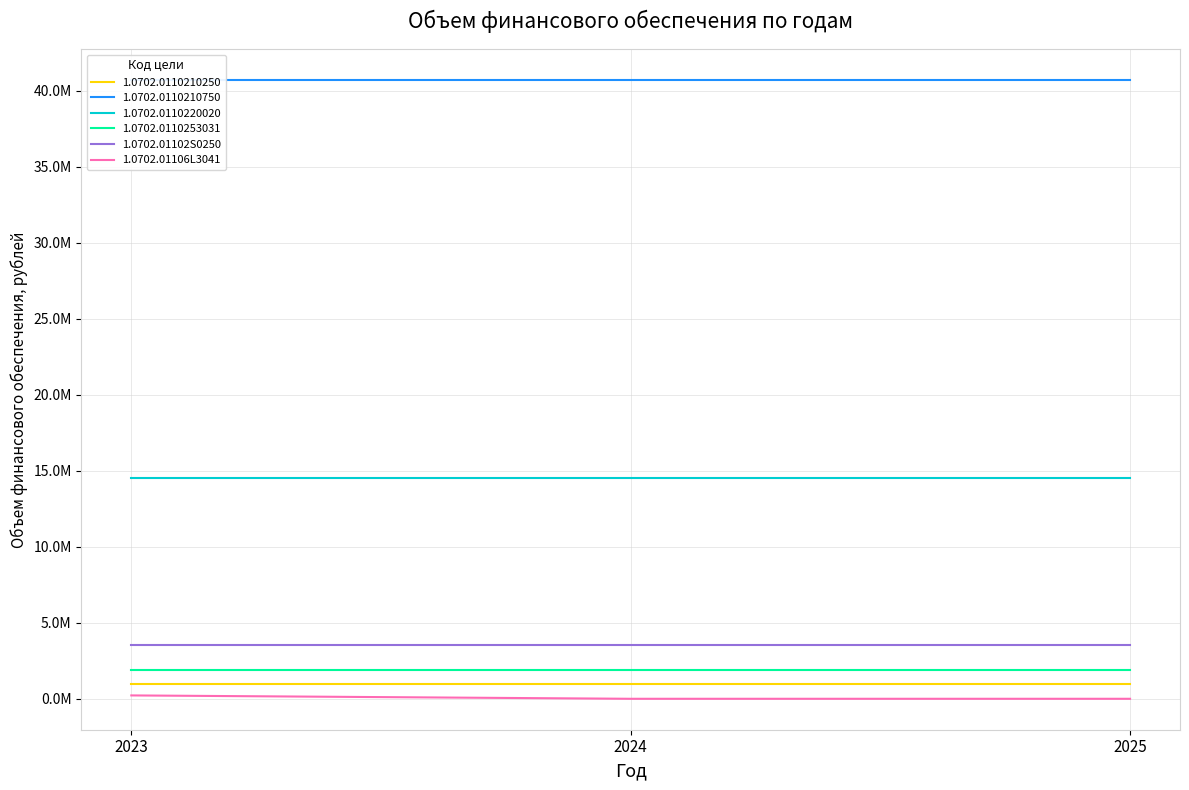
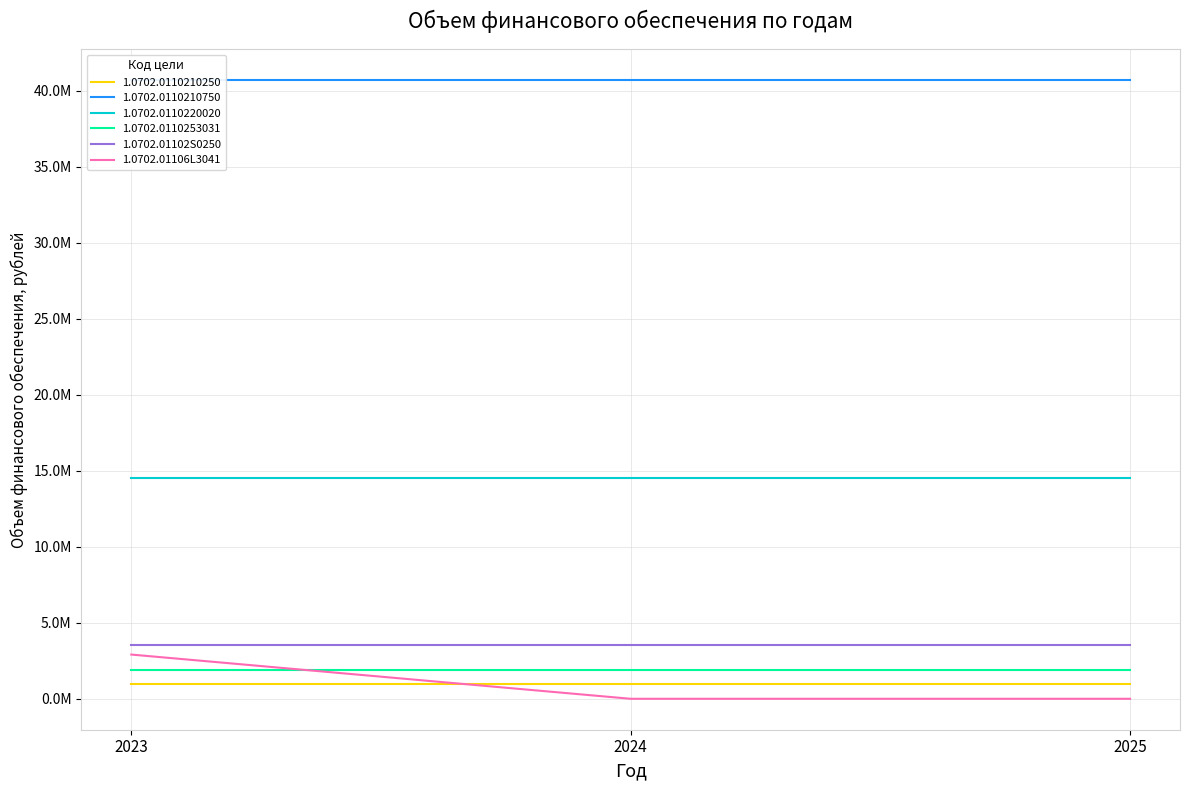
1.0702.01106L3041, 2023: 200000 -> 2900000
